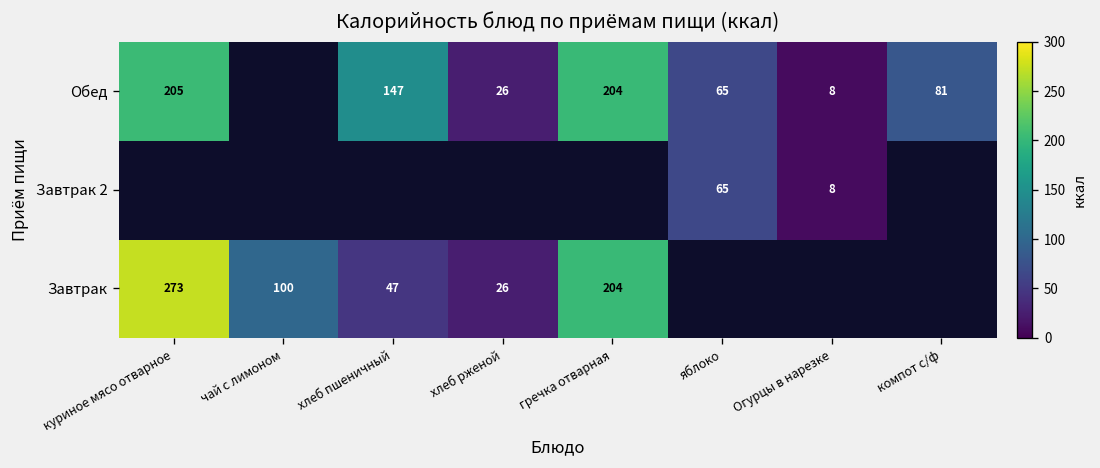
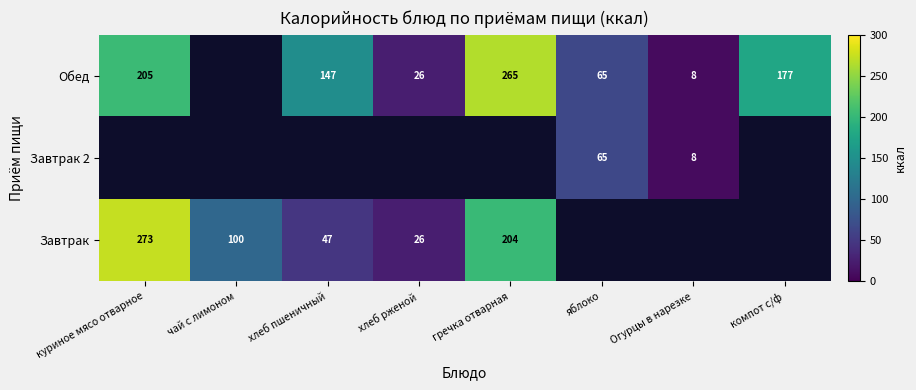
Обед, гречка отварная: 204 -> 265
Обед, компот с/ф: 81 -> 177
